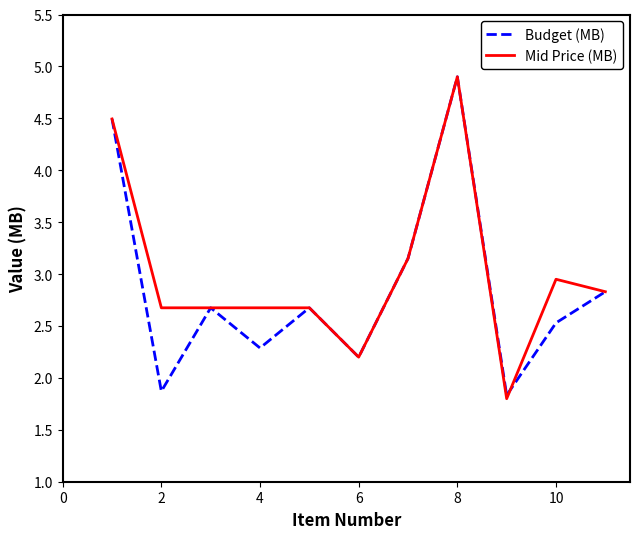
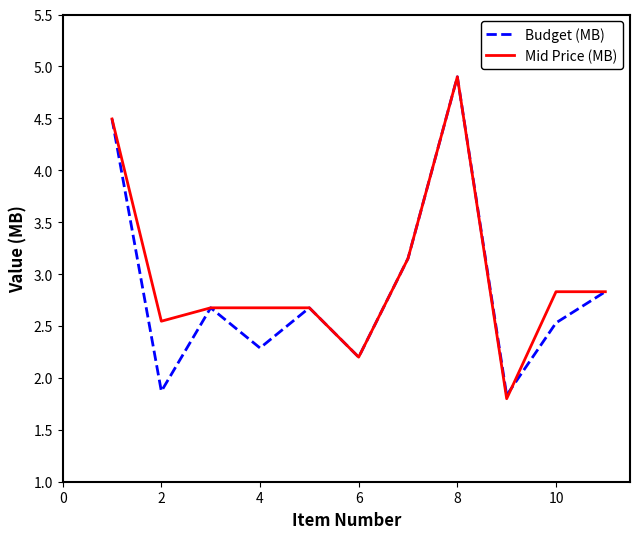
Mid Price (MB), 2: 2.68 -> 2.55
Mid Price (MB), 10: 2.95 -> 2.83
